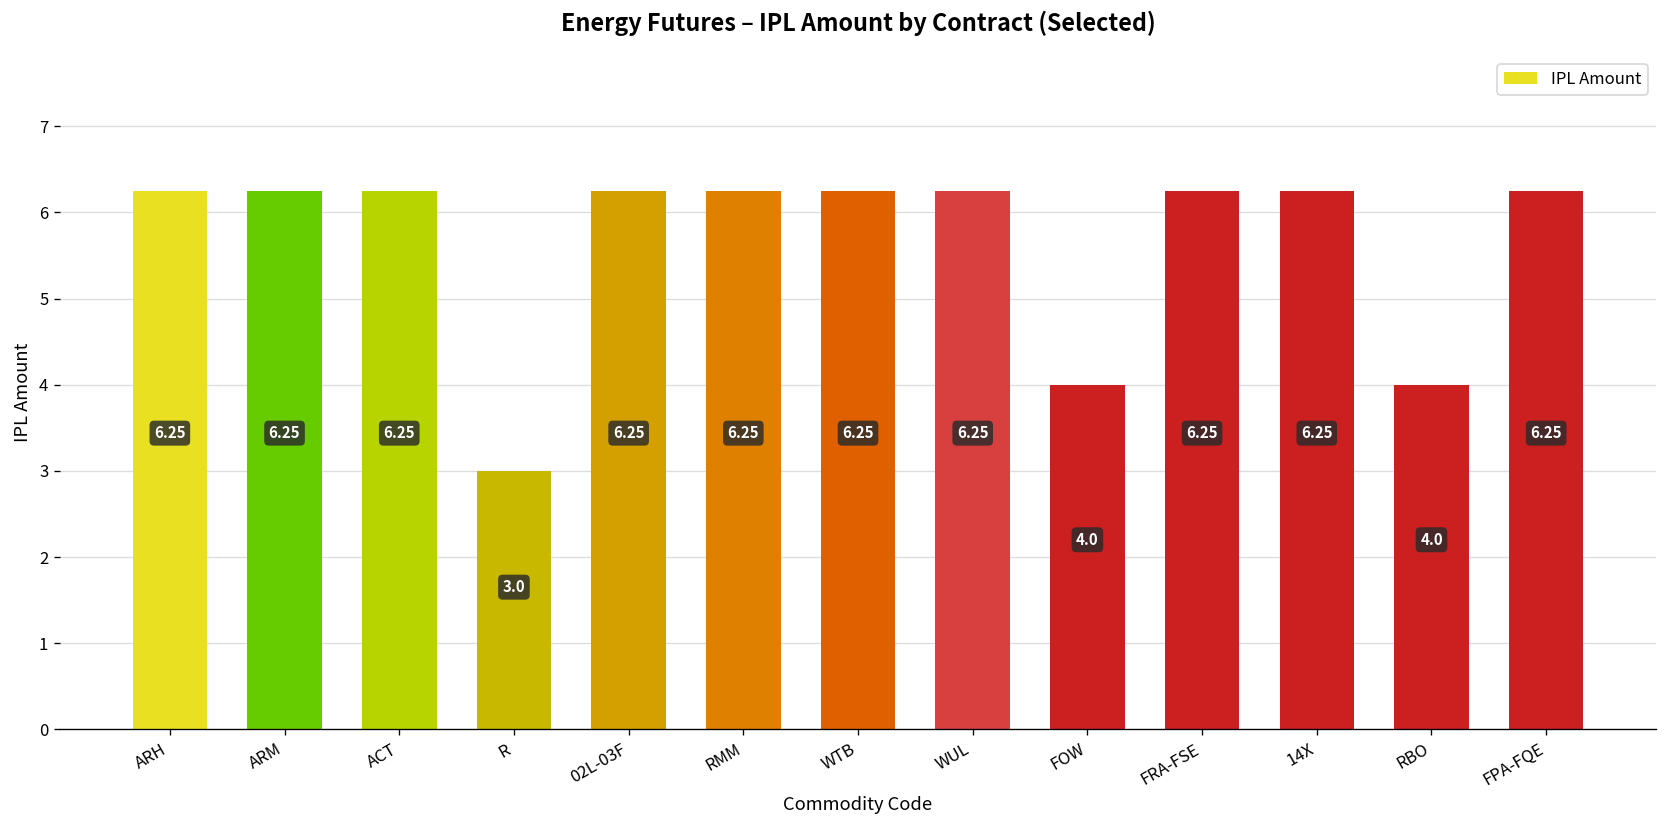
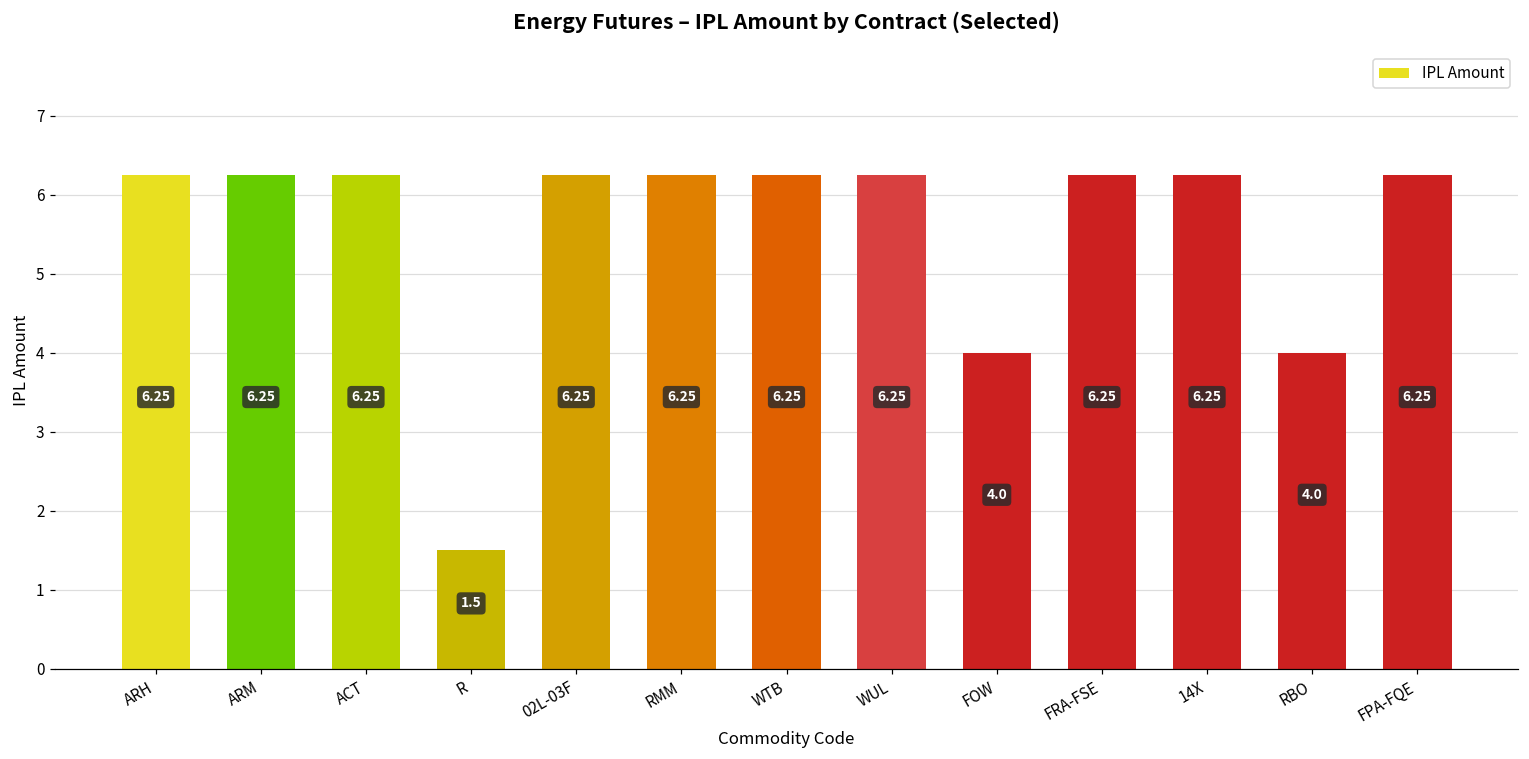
R: 3.0 -> 1.5
